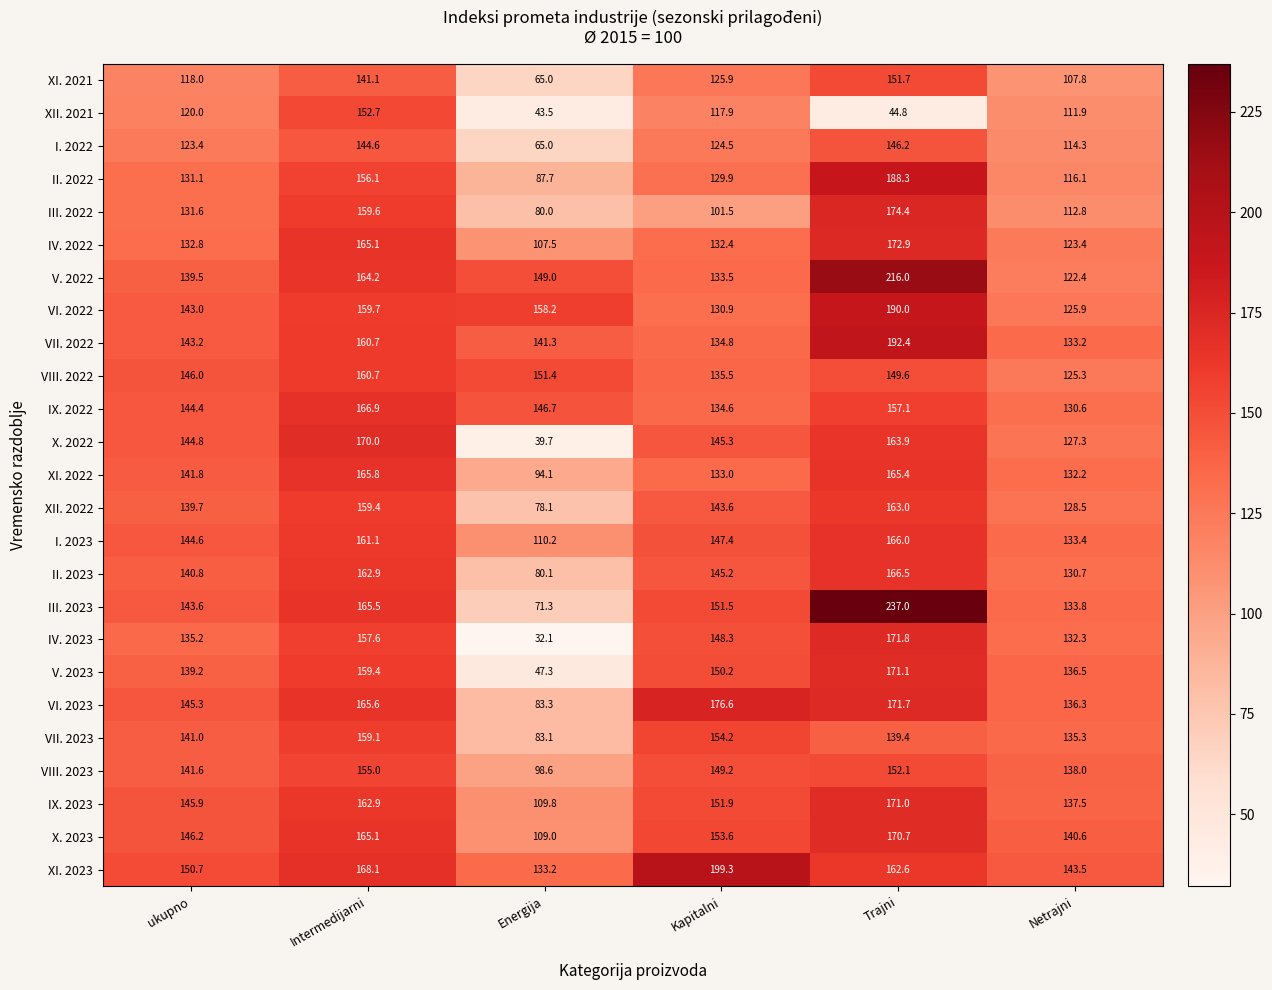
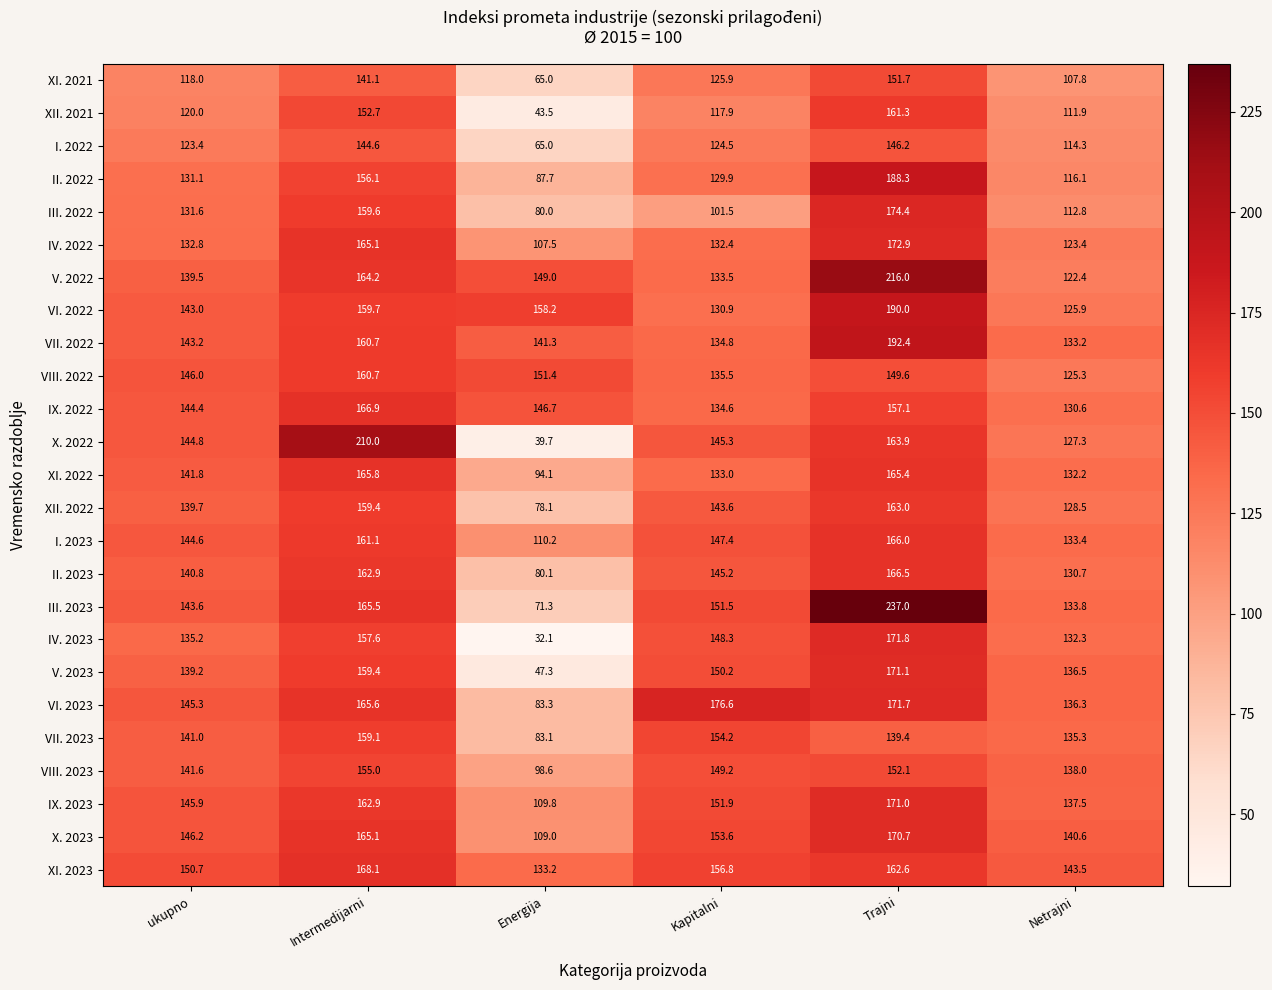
XII. 2021, Trajni: 44.8 -> 161.3
X. 2022, Intermedijarni: 170.0 -> 210.0
XI. 2023, Kapitalni: 199.3 -> 156.8
